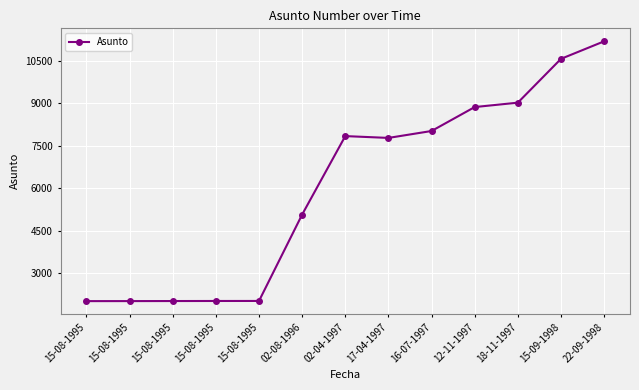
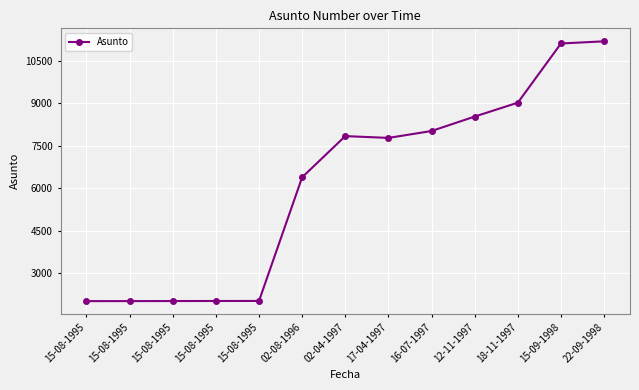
02-08-1996: 5100 -> 6400
12-11-1997: 8900 -> 8500
15-09-1998: 10600 -> 11100
